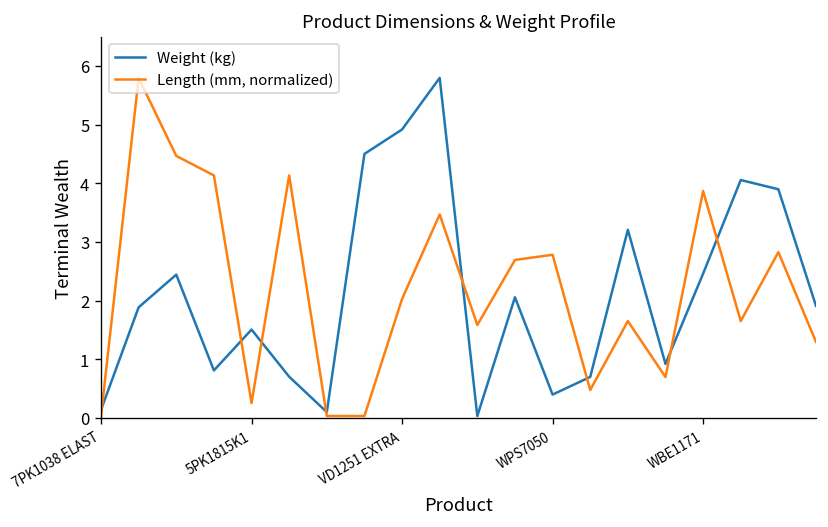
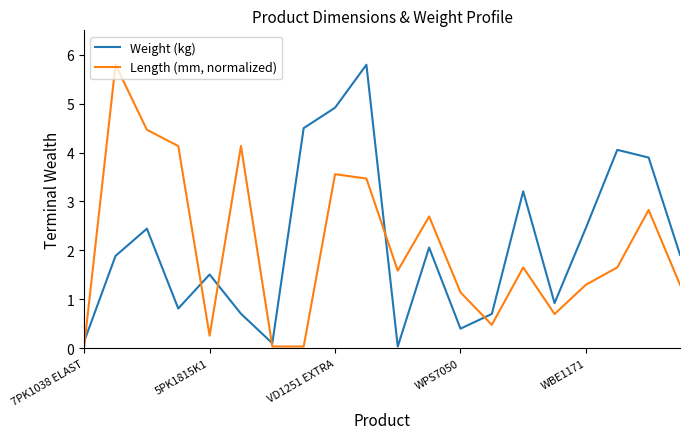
Length (mm, normalized), VD1251 EXTRA: 2.0 -> 3.6
Length (mm, normalized), WPS7050: 2.8 -> 1.1
Length (mm, normalized), WBE1171: 3.9 -> 1.3
